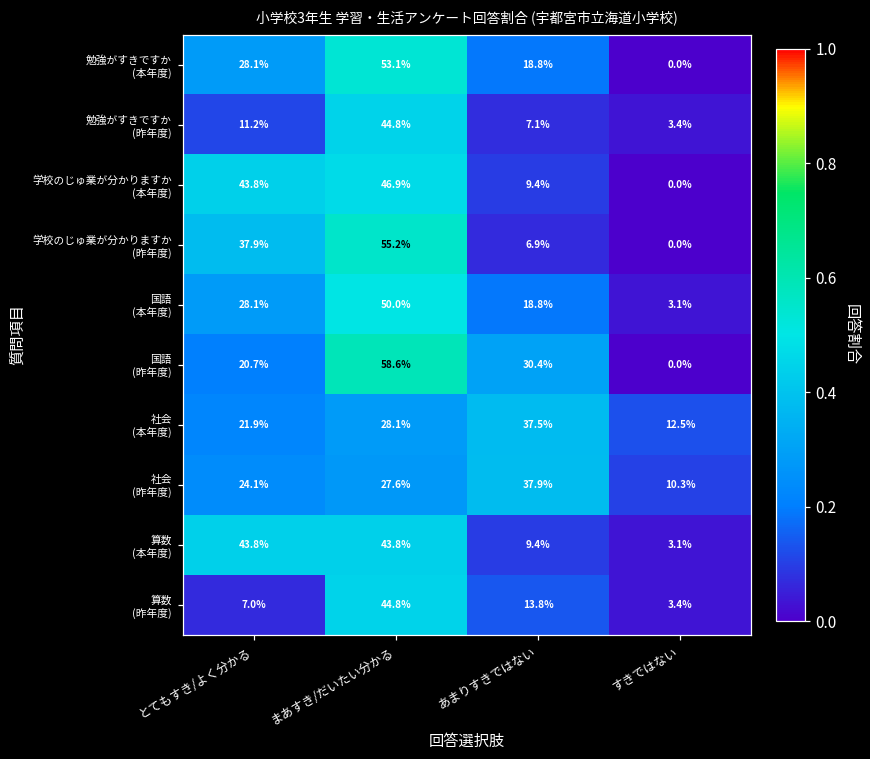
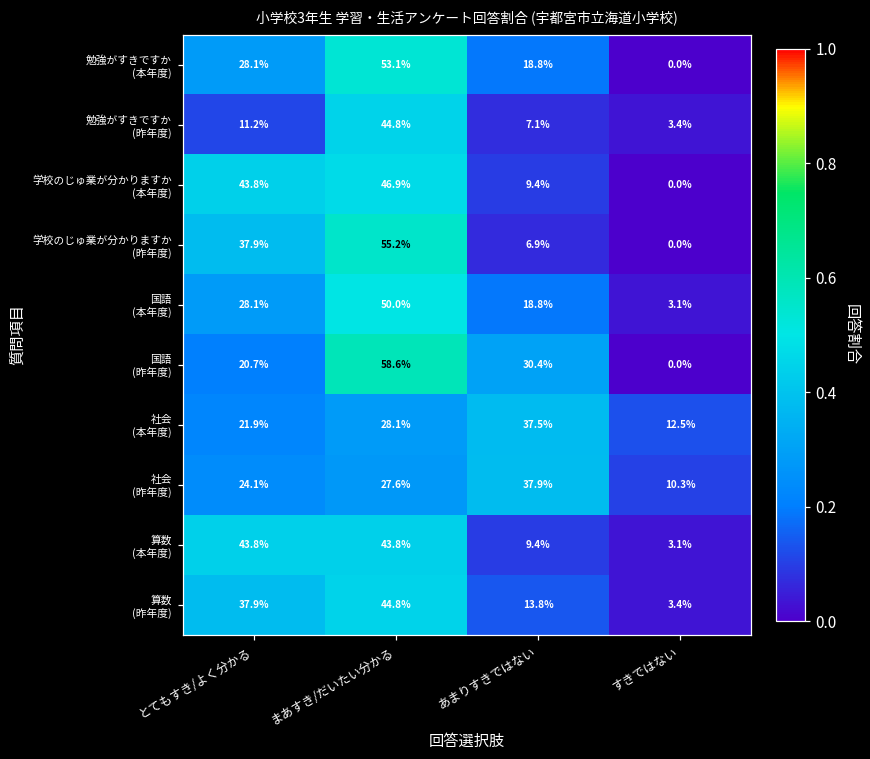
算数 (昨年度), とてもすき/よく分かる: 7.0% -> 37.9%
